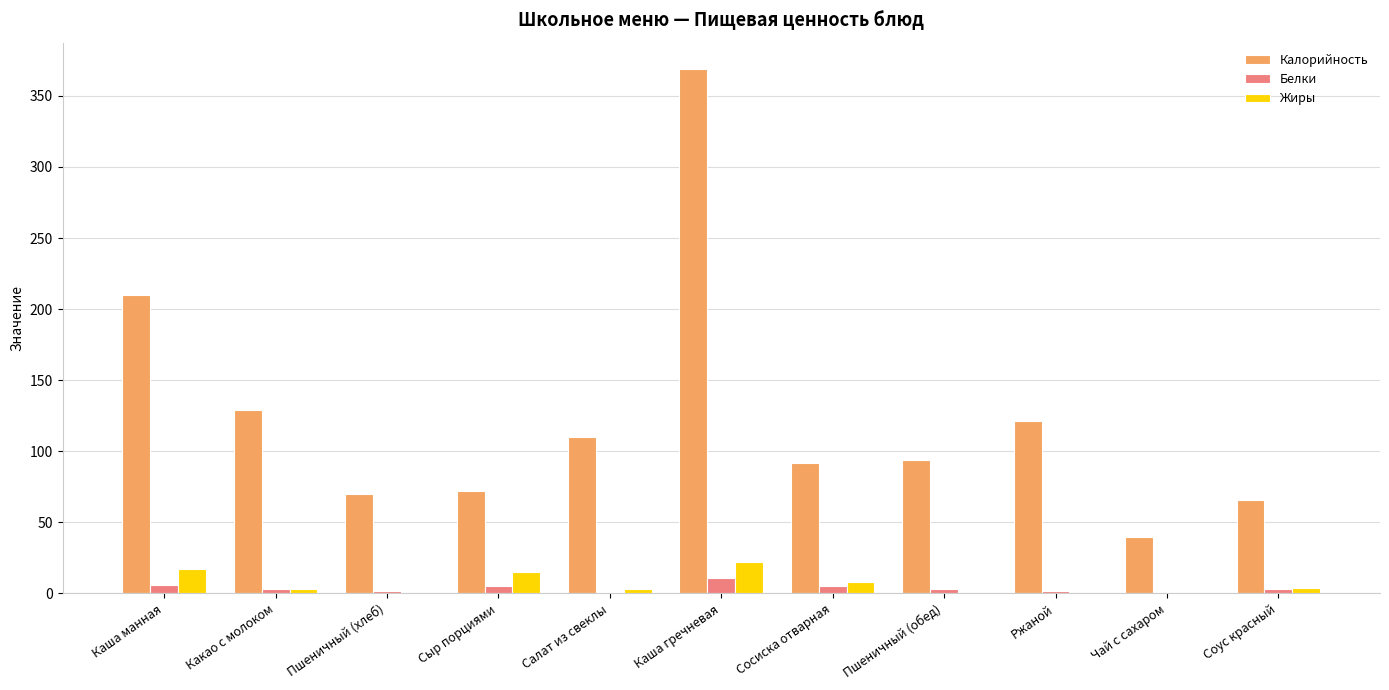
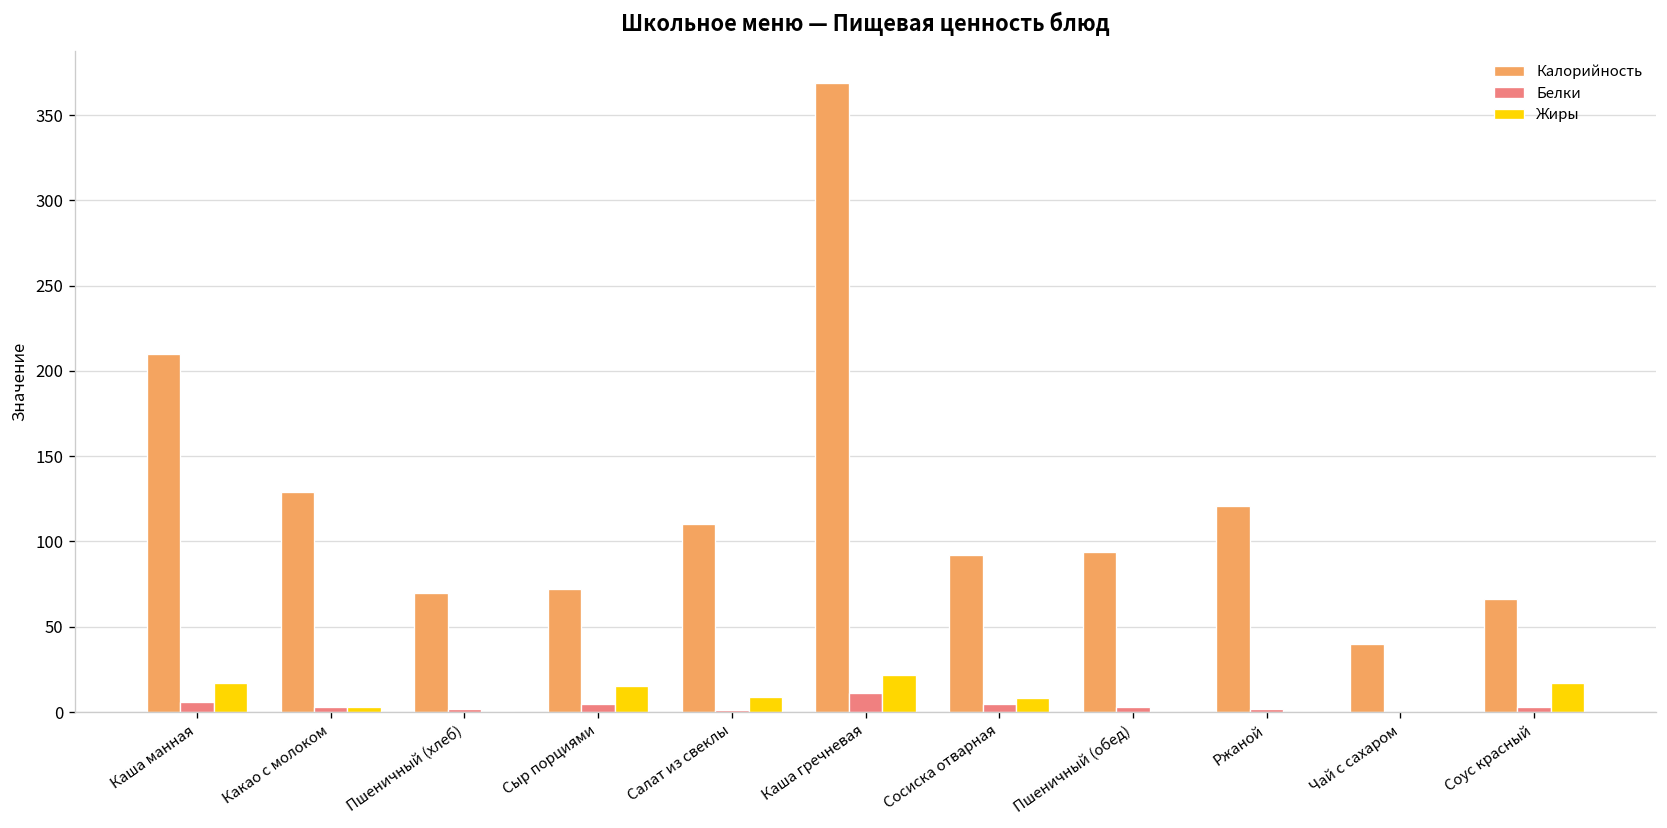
Жиры, Салат из свеклы: 3 -> 9
Жиры, Соус красный: 4 -> 17
